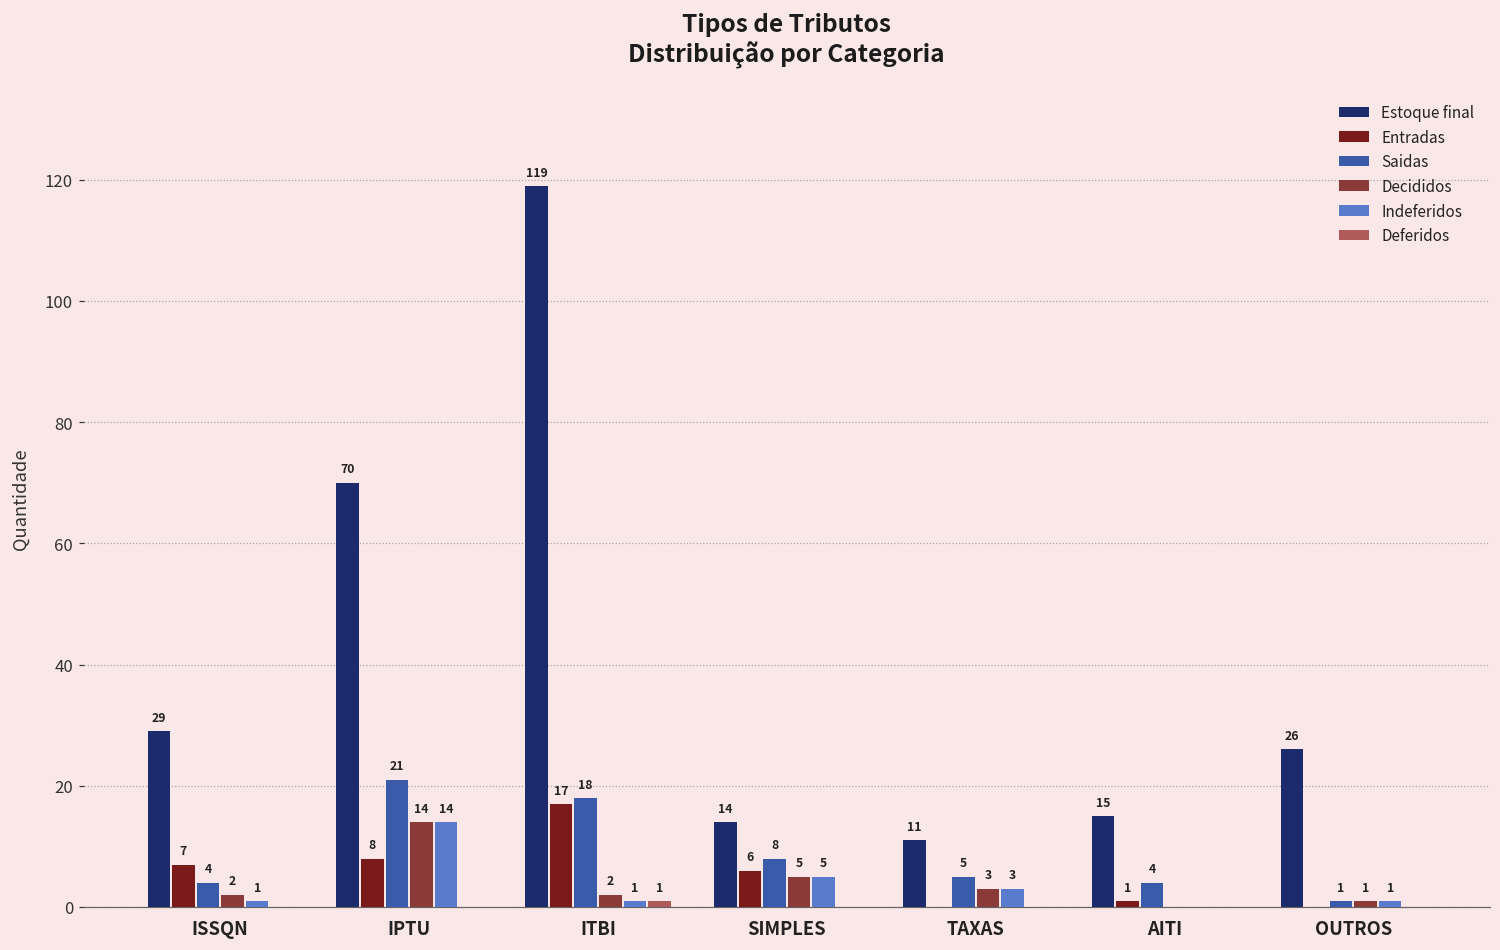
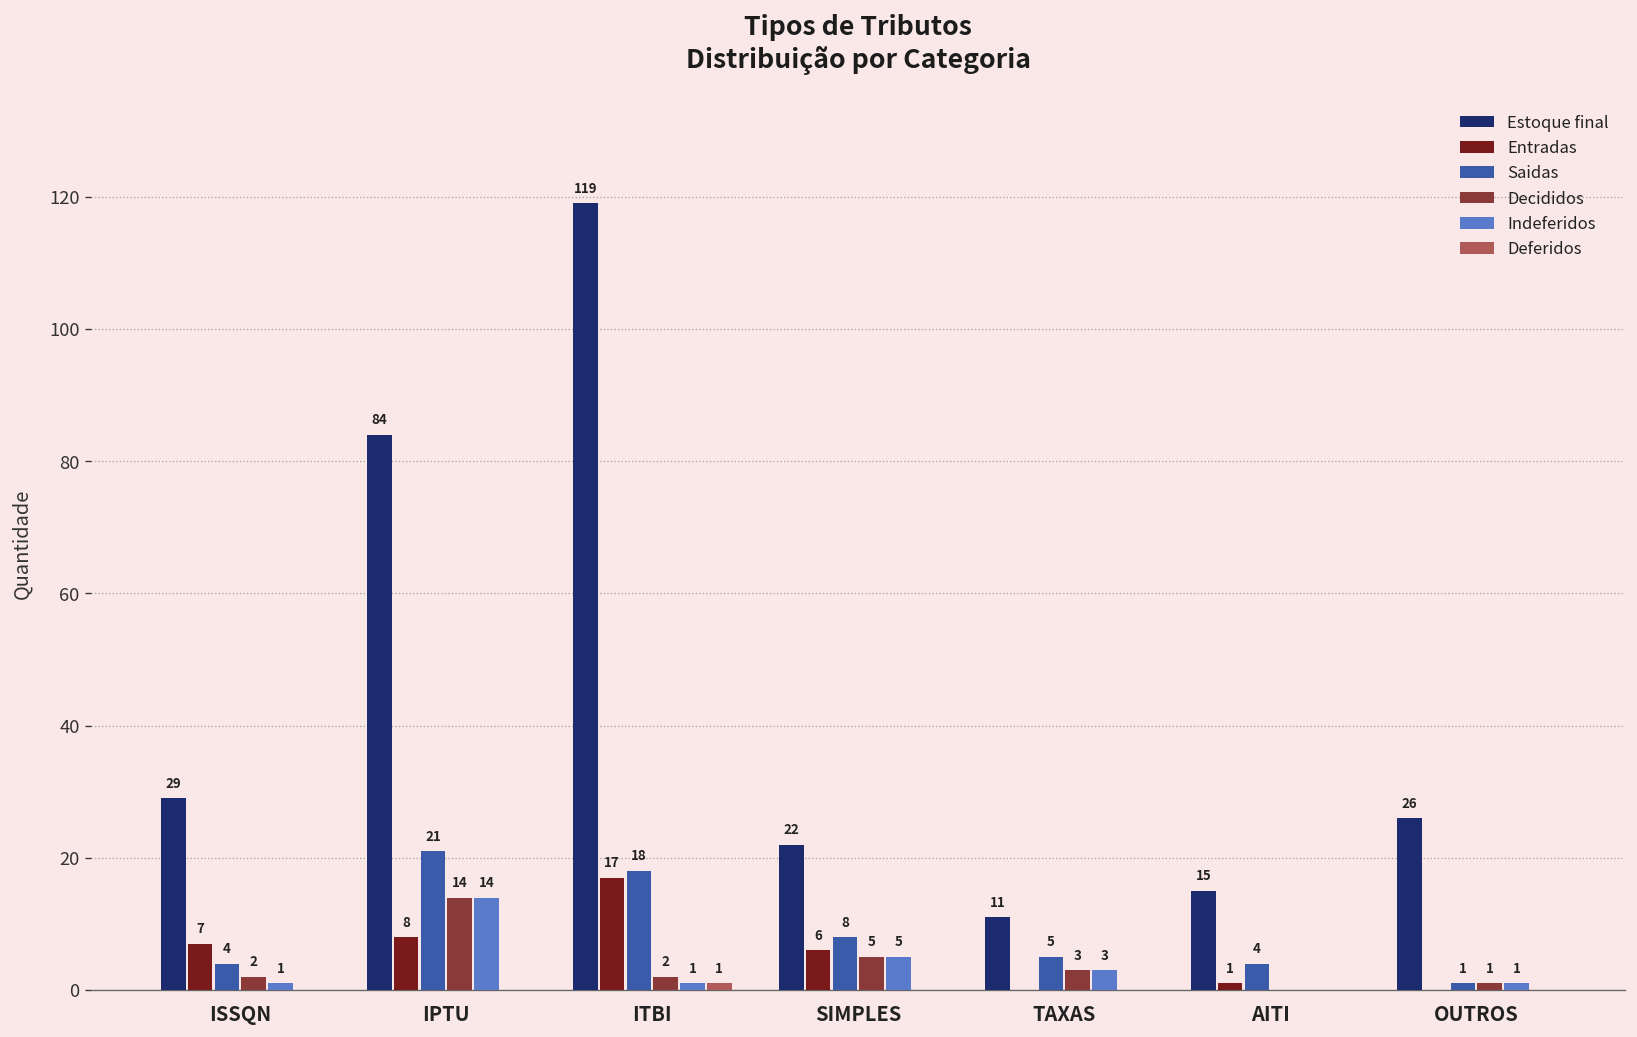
Estoque final, IPTU: 70 -> 84
Estoque final, SIMPLES: 14 -> 22
